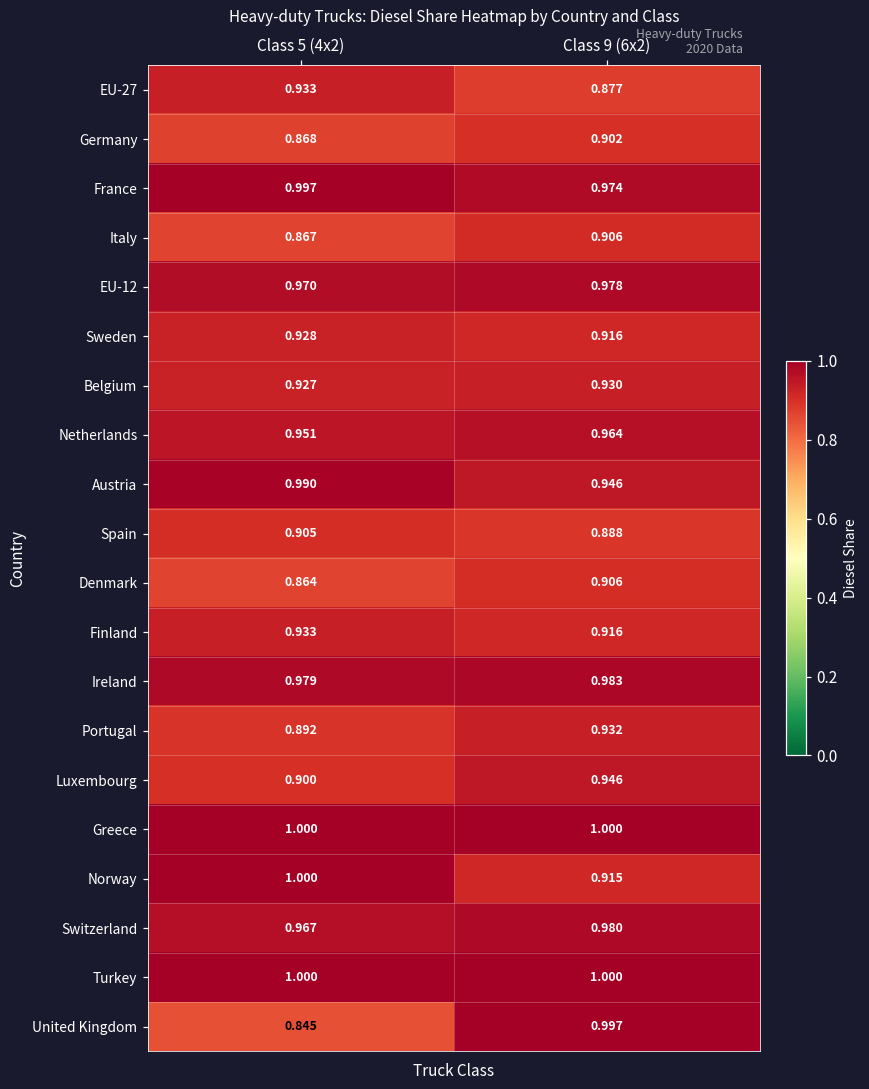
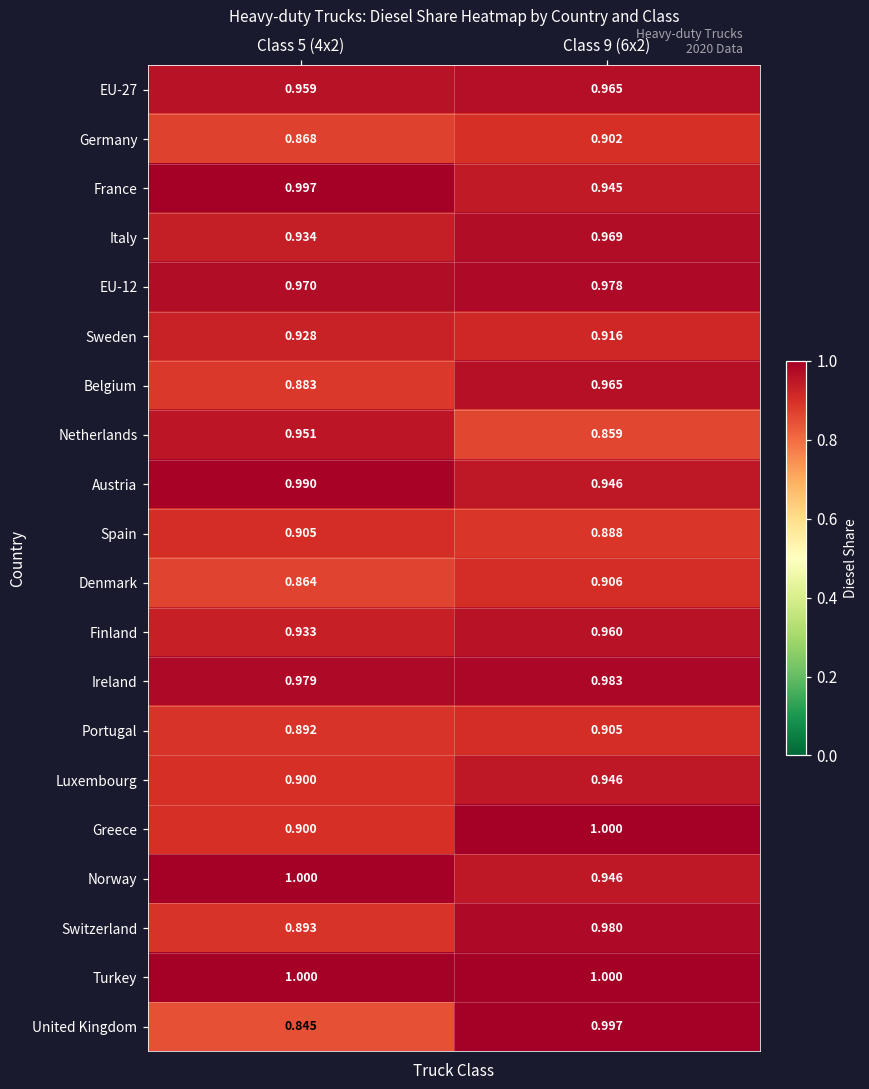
EU-27, Class 5 (4x2): 0.933 -> 0.959
EU-27, Class 9 (6x2): 0.877 -> 0.965
France, Class 9 (6x2): 0.974 -> 0.945
Italy, Class 5 (4x2): 0.867 -> 0.934
Italy, Class 9 (6x2): 0.906 -> 0.969
Belgium, Class 5 (4x2): 0.927 -> 0.883
Belgium, Class 9 (6x2): 0.930 -> 0.965
Netherlands, Class 9 (6x2): 0.964 -> 0.859
Finland, Class 9 (6x2): 0.916 -> 0.960
Portugal, Class 9 (6x2): 0.932 -> 0.905
Greece, Class 5 (4x2): 1.000 -> 0.900
Norway, Class 9 (6x2): 0.915 -> 0.946
Switzerland, Class 5 (4x2): 0.967 -> 0.893
